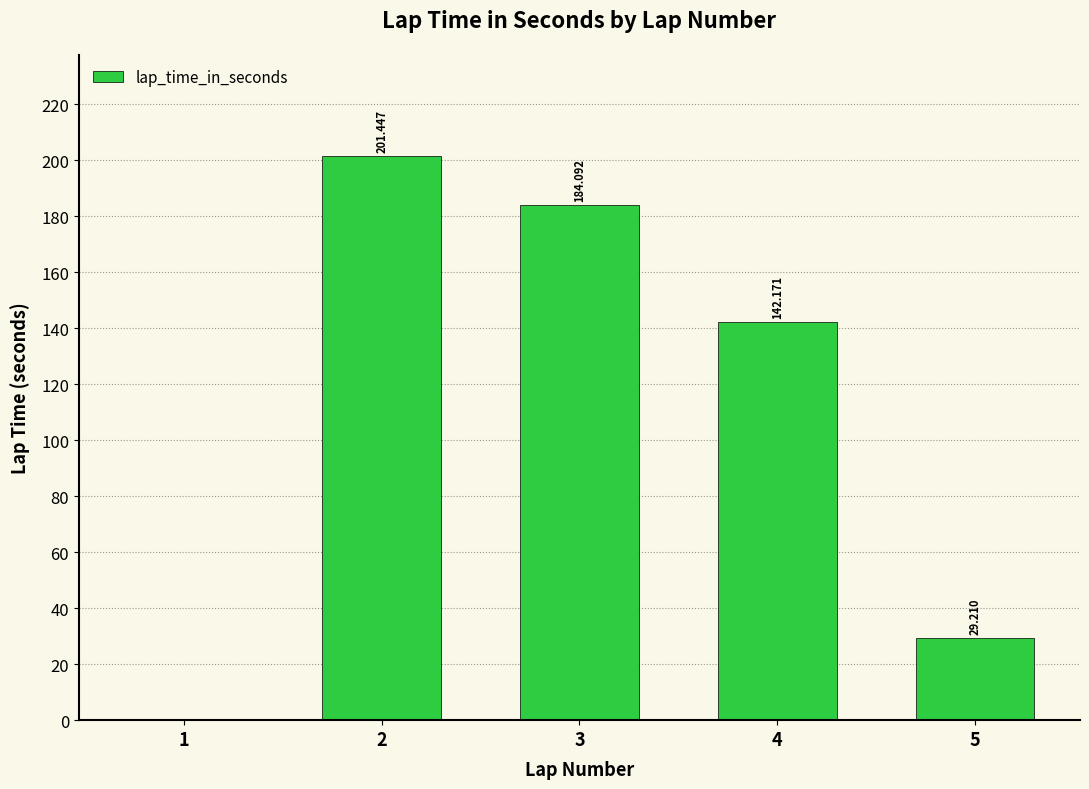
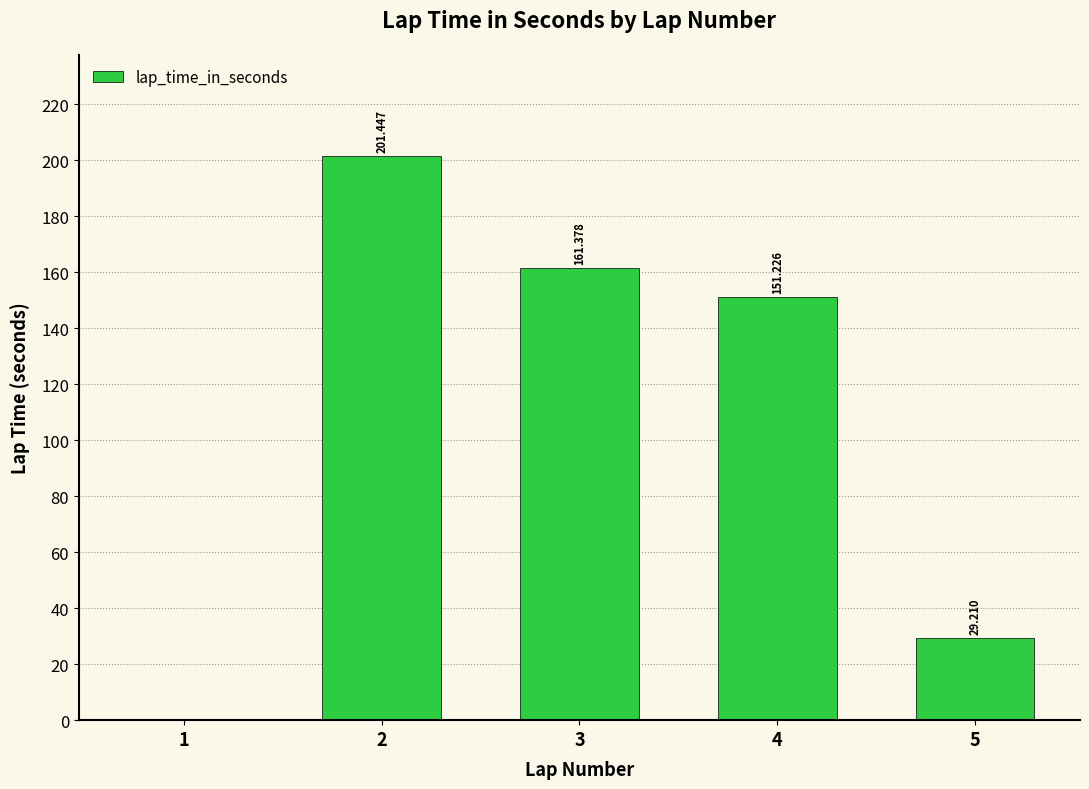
3: 184.092 -> 161.378
4: 142.171 -> 151.226
